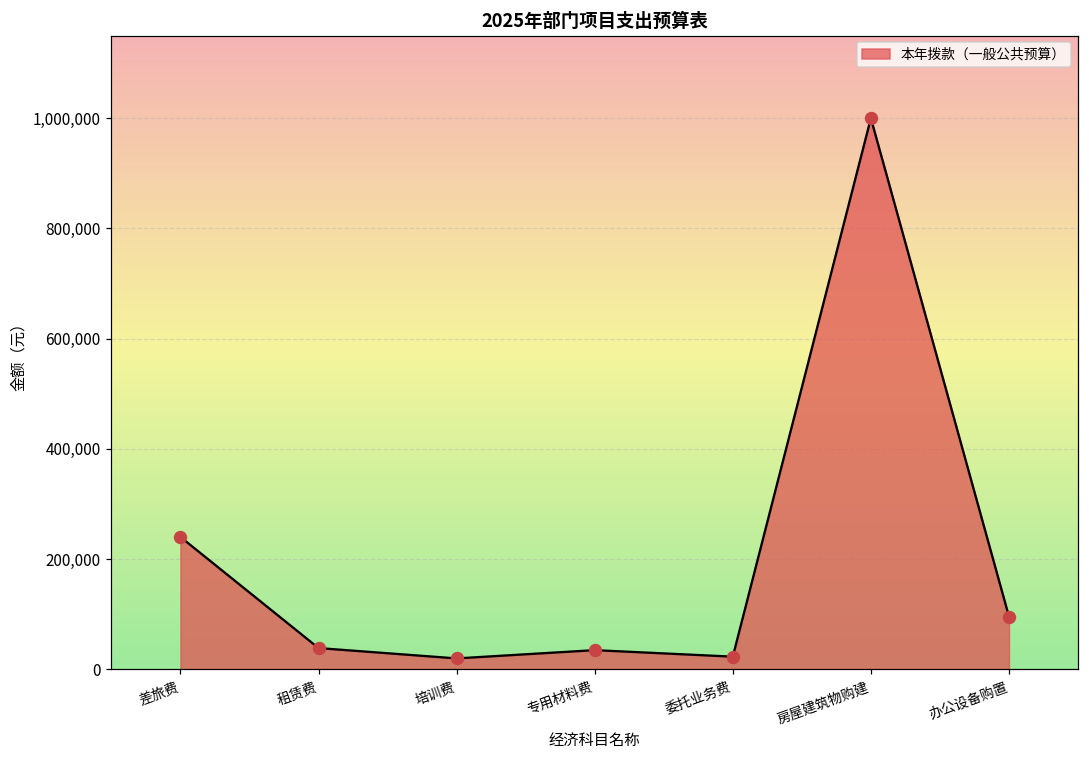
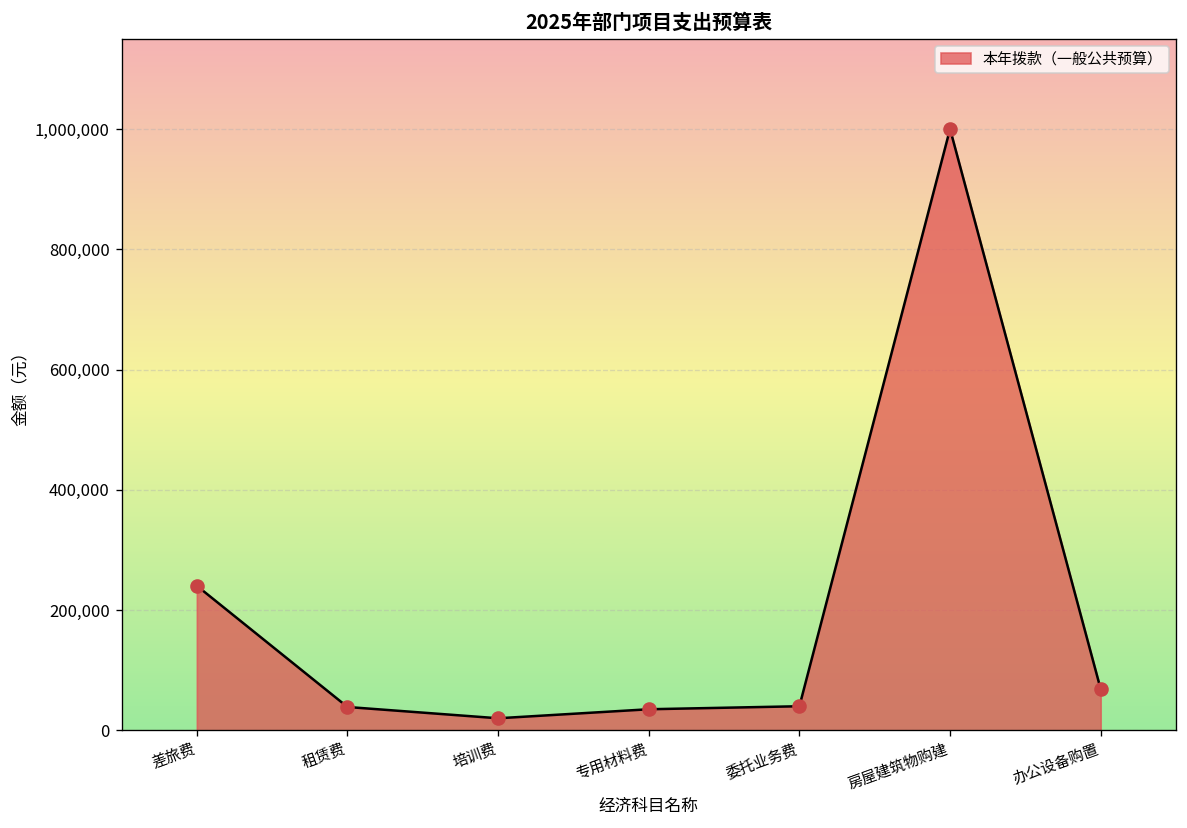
委托业务费: 20,000 -> 40,000
办公设备购置: 100,000 -> 70,000
